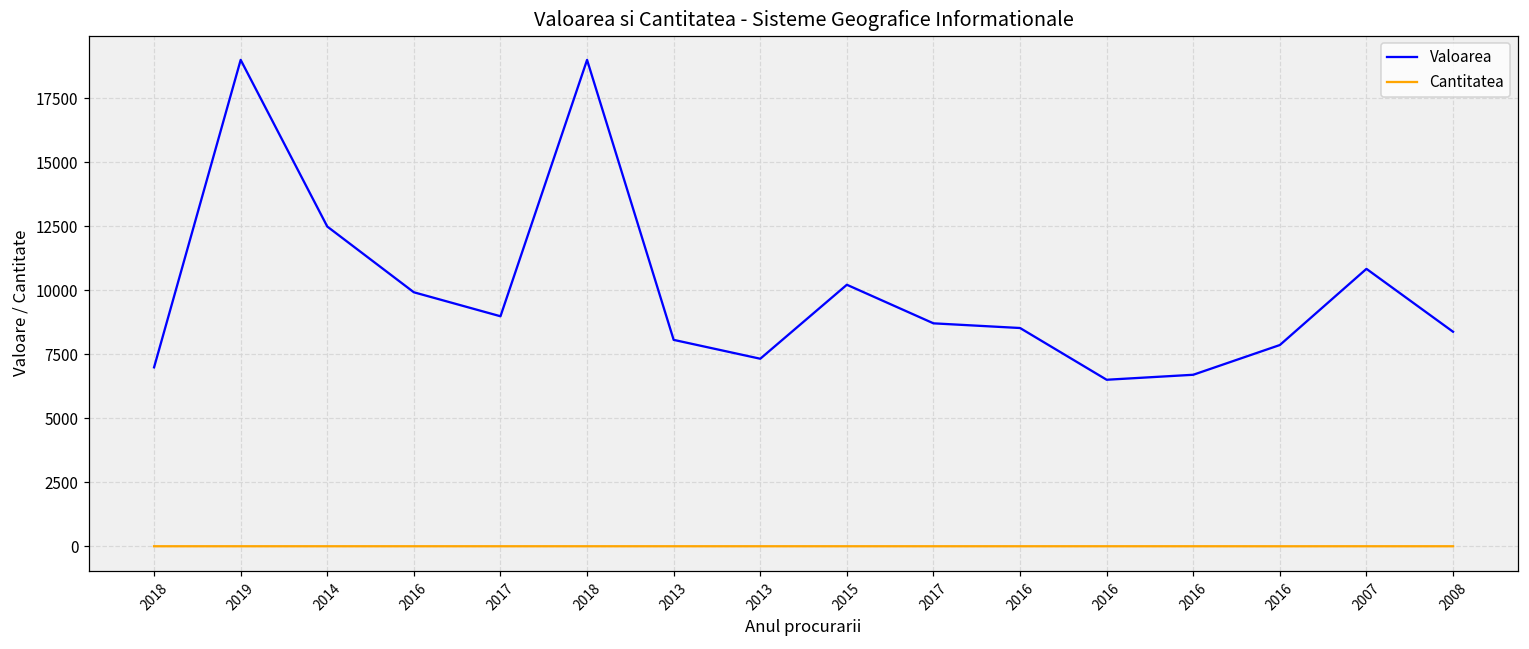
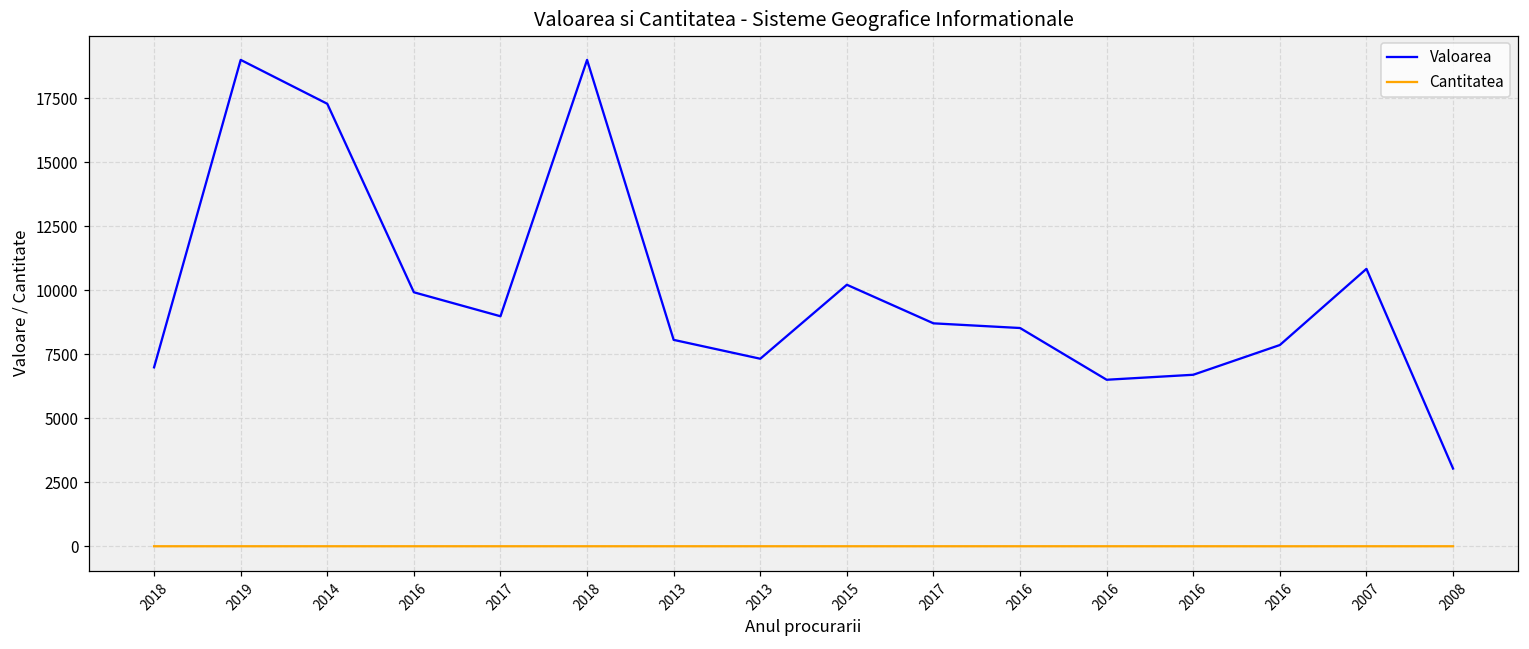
Valoarea, 2014: 12500 -> 17300
Valoarea, 2008: 8400 -> 3000
